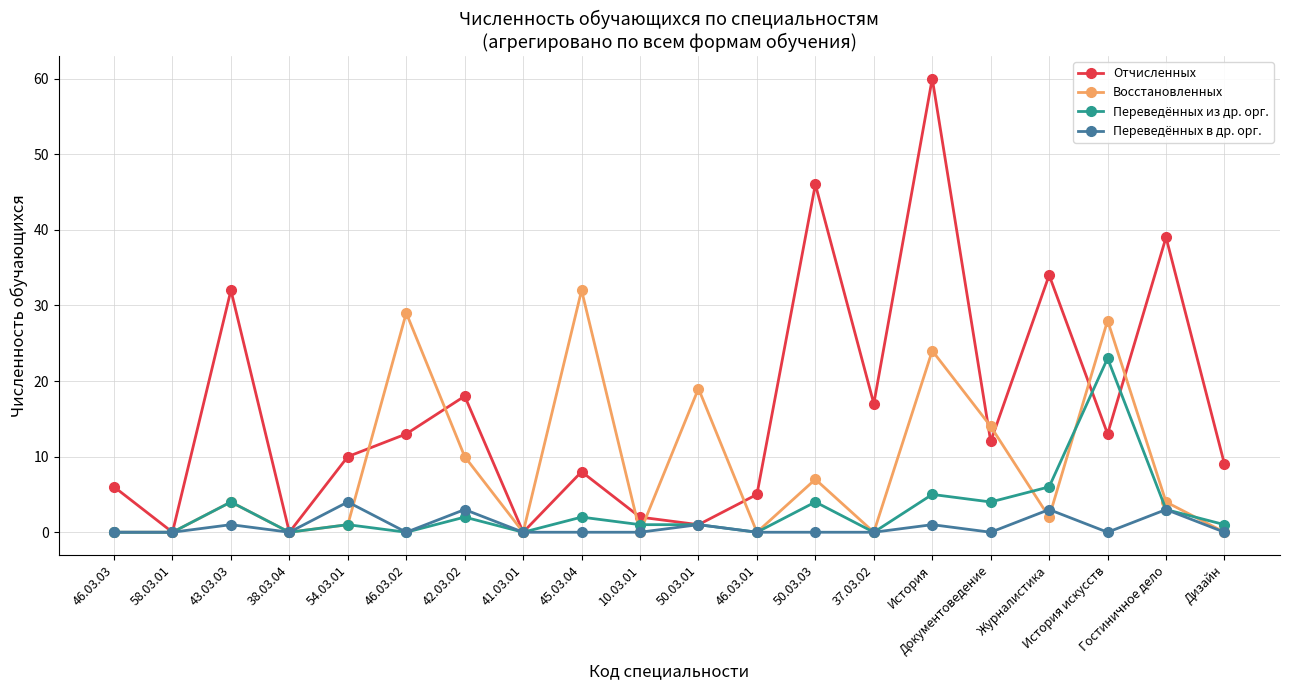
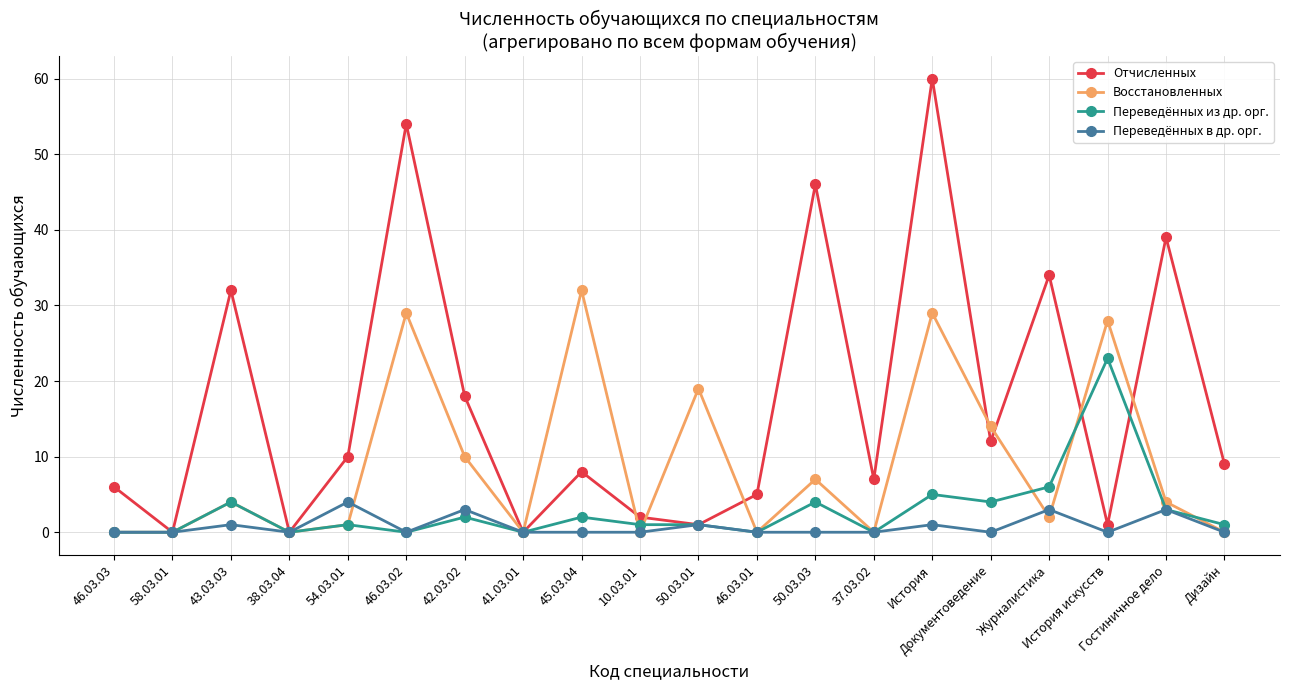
Отчисленных, 46.03.02: 13 -> 54
Отчисленных, 37.03.02: 17 -> 7
Восстановленных, История: 24 -> 29
Отчисленных, История искусств: 13 -> 1
